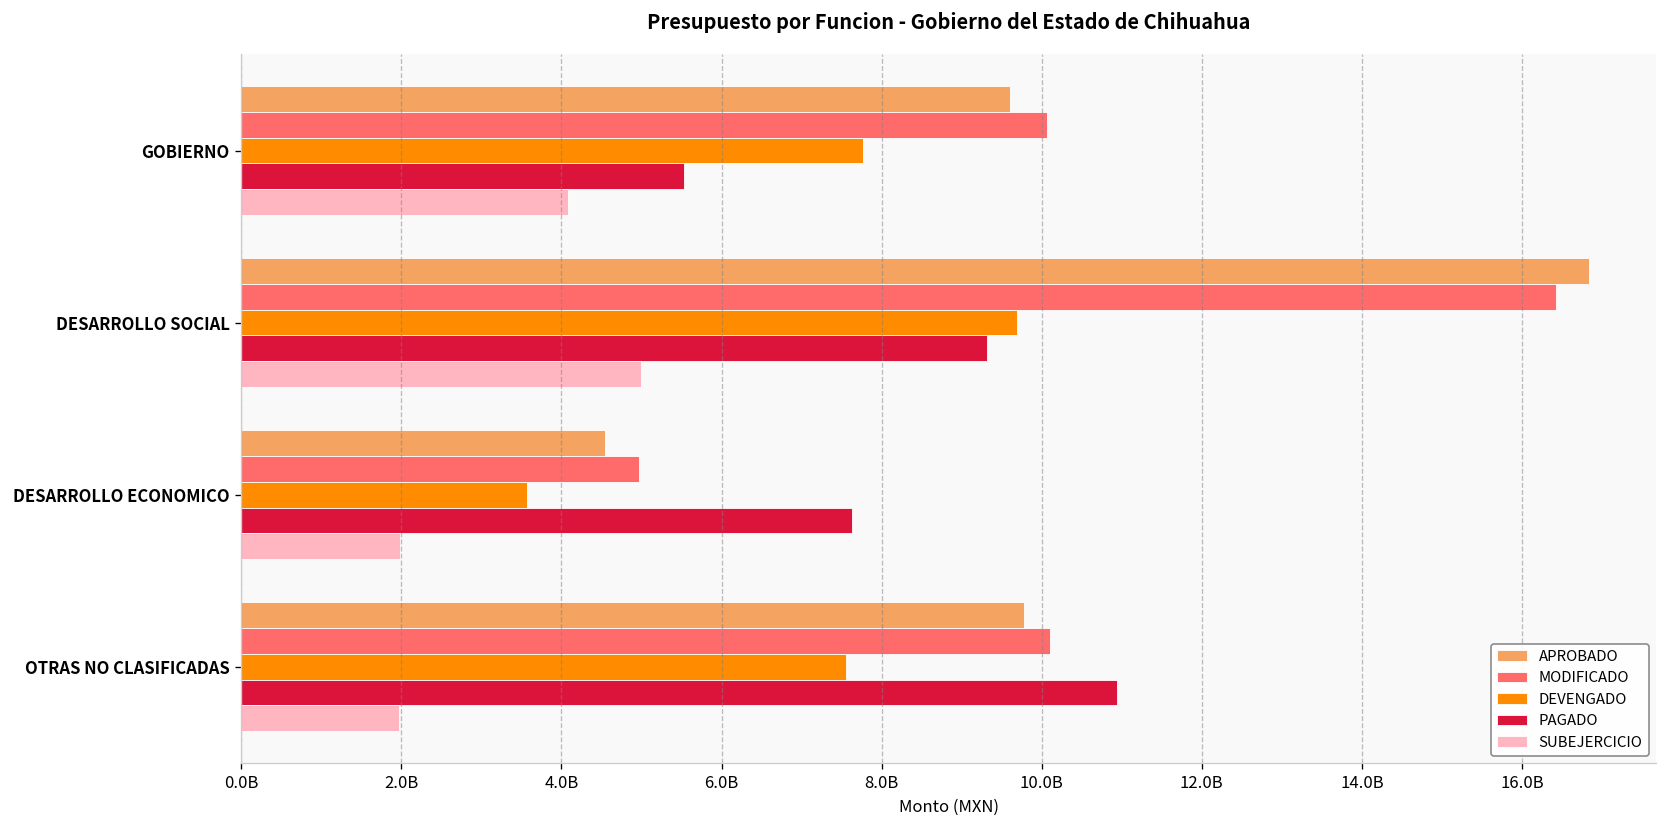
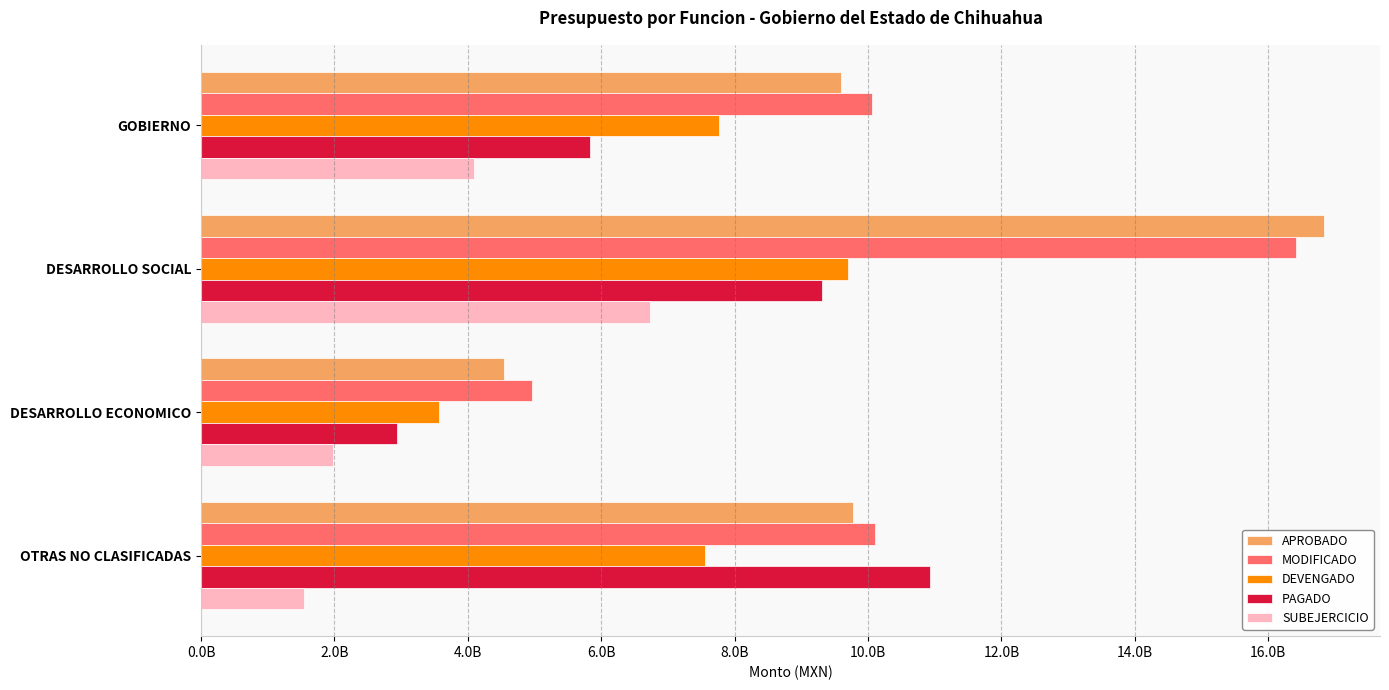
PAGADO, GOBIERNO: 5500000000 -> 5800000000
SUBEJERCICIO, DESARROLLO SOCIAL: 5000000000 -> 6700000000
PAGADO, DESARROLLO ECONOMICO: 7600000000 -> 2900000000
SUBEJERCICIO, OTRAS NO CLASIFICADAS: 2000000000 -> 1500000000
